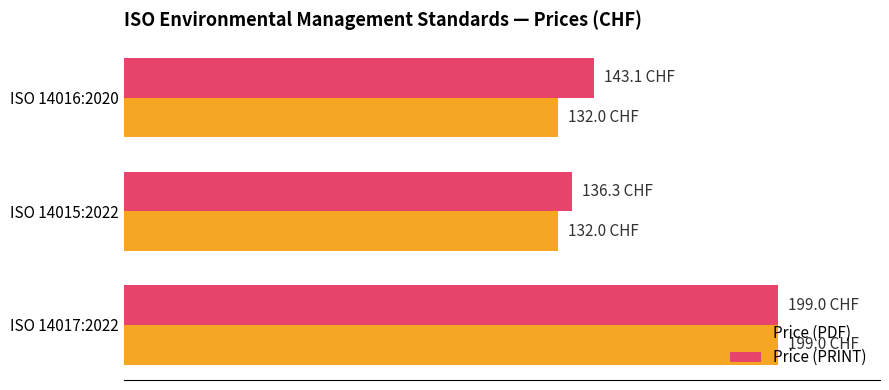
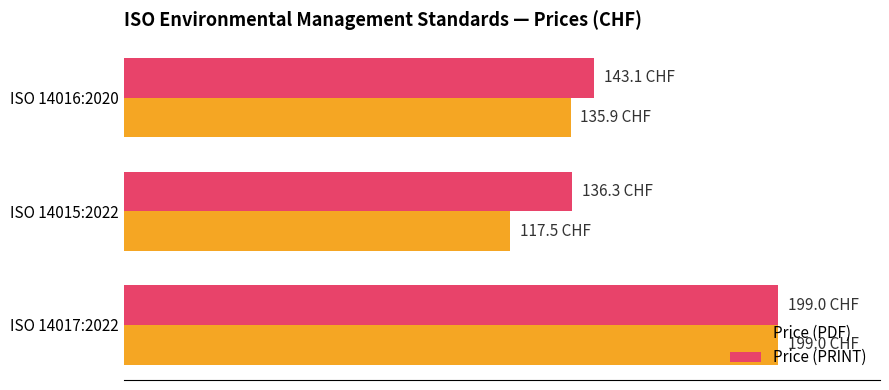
Price (PDF), ISO 14016:2020: 132.0 -> 135.9
Price (PDF), ISO 14015:2022: 132.0 -> 117.5
